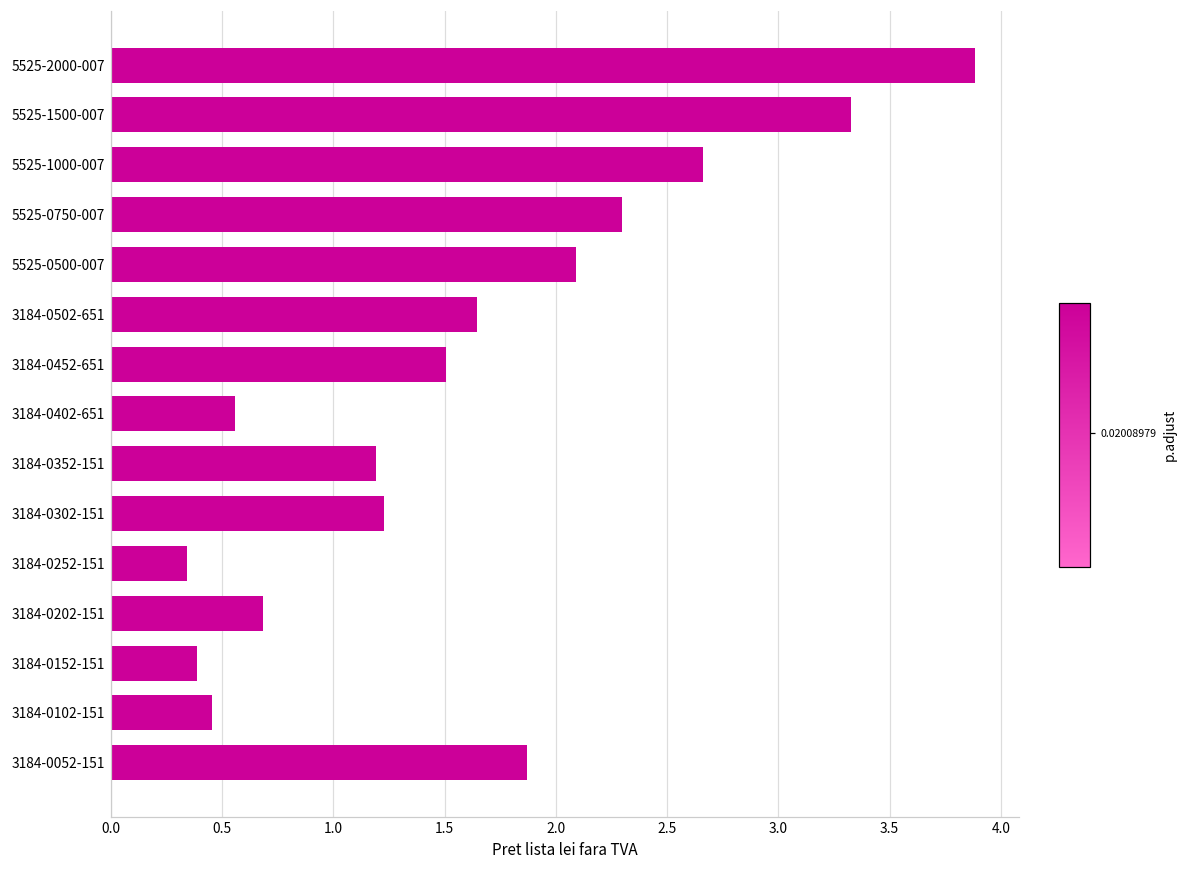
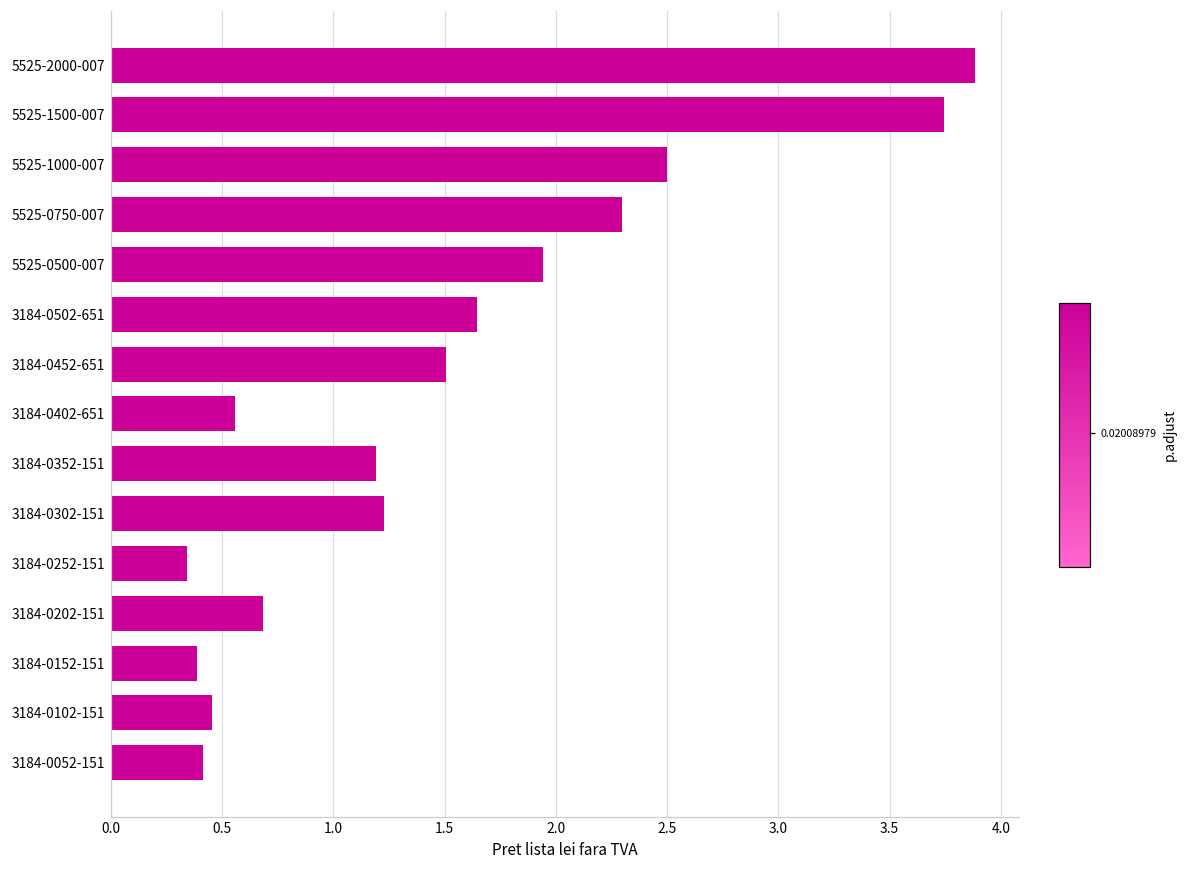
5525-1500-007: 3.33 -> 3.74
5525-1000-007: 2.66 -> 2.50
5525-0500-007: 2.09 -> 1.94
3184-0052-151: 1.87 -> 0.41
